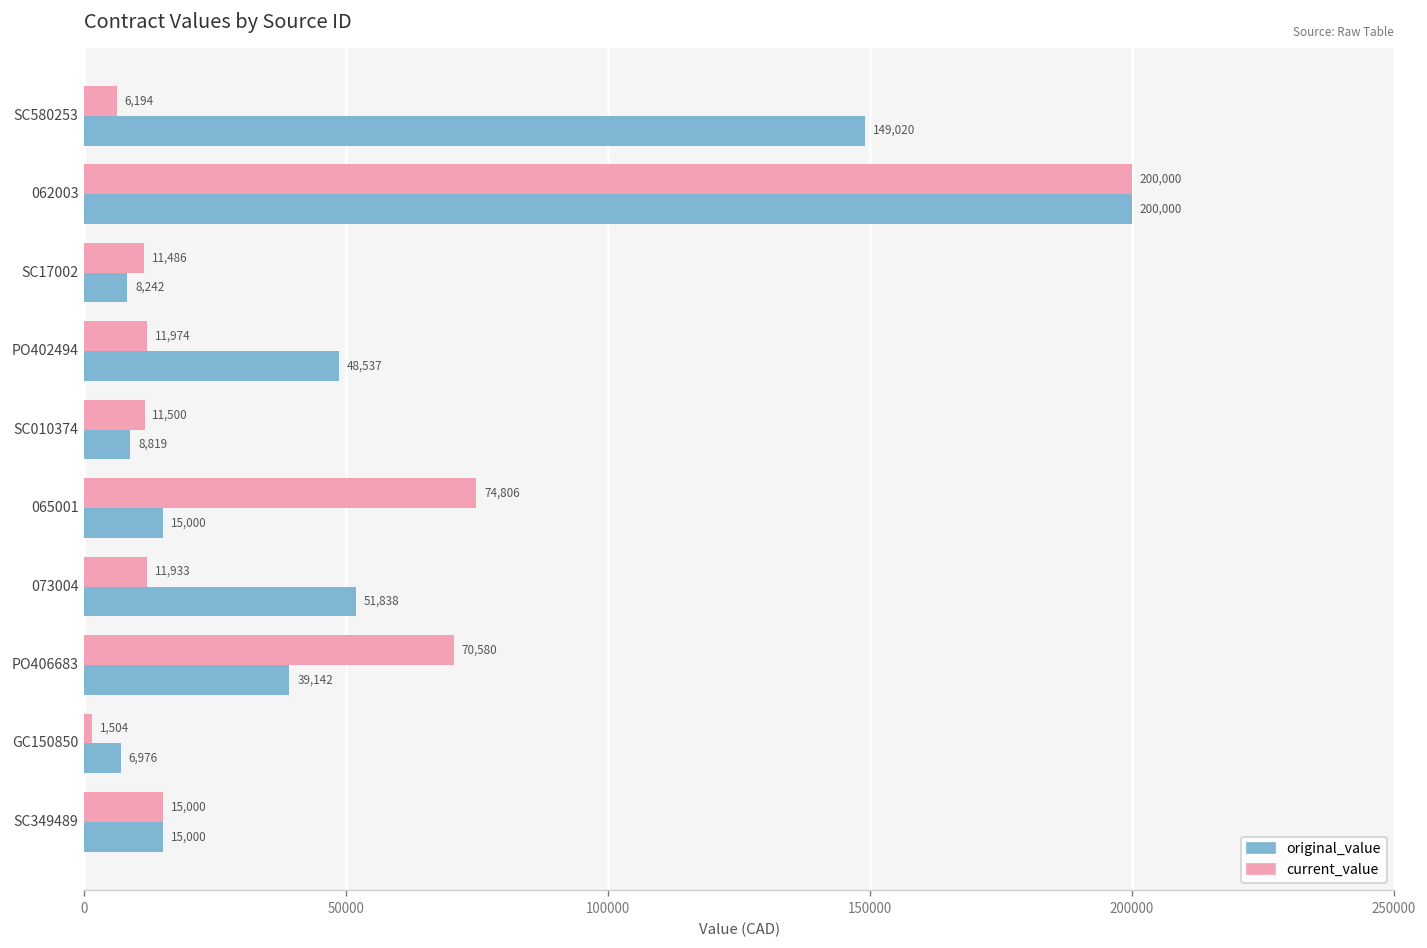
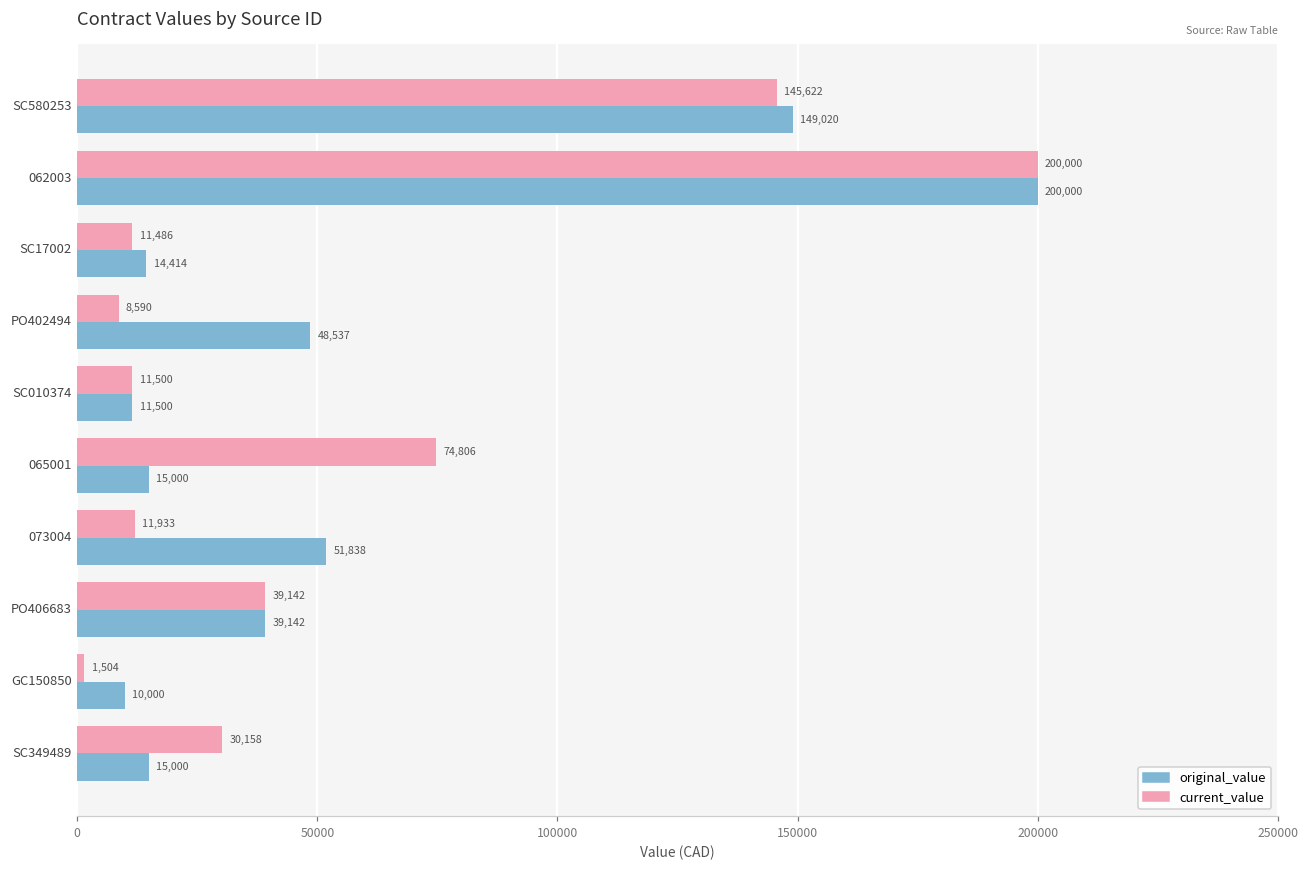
current_value, SC580253: 6,194 -> 145,622
original_value, SC17002: 8,242 -> 14,414
current_value, PO402494: 11,974 -> 8,590
original_value, SC010374: 8,819 -> 11,500
current_value, PO406683: 70,580 -> 39,142
original_value, GC150850: 6,976 -> 10,000
current_value, SC349489: 15,000 -> 30,158
